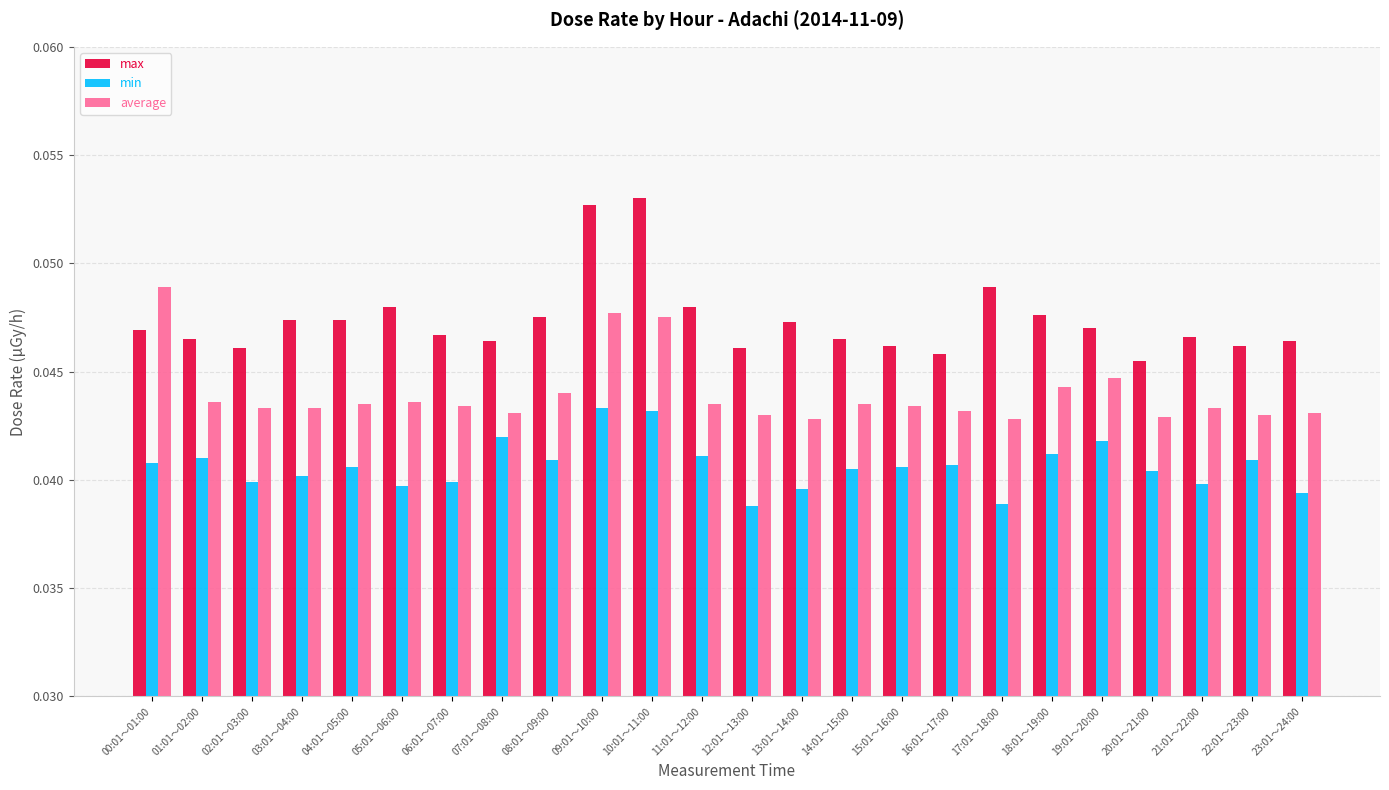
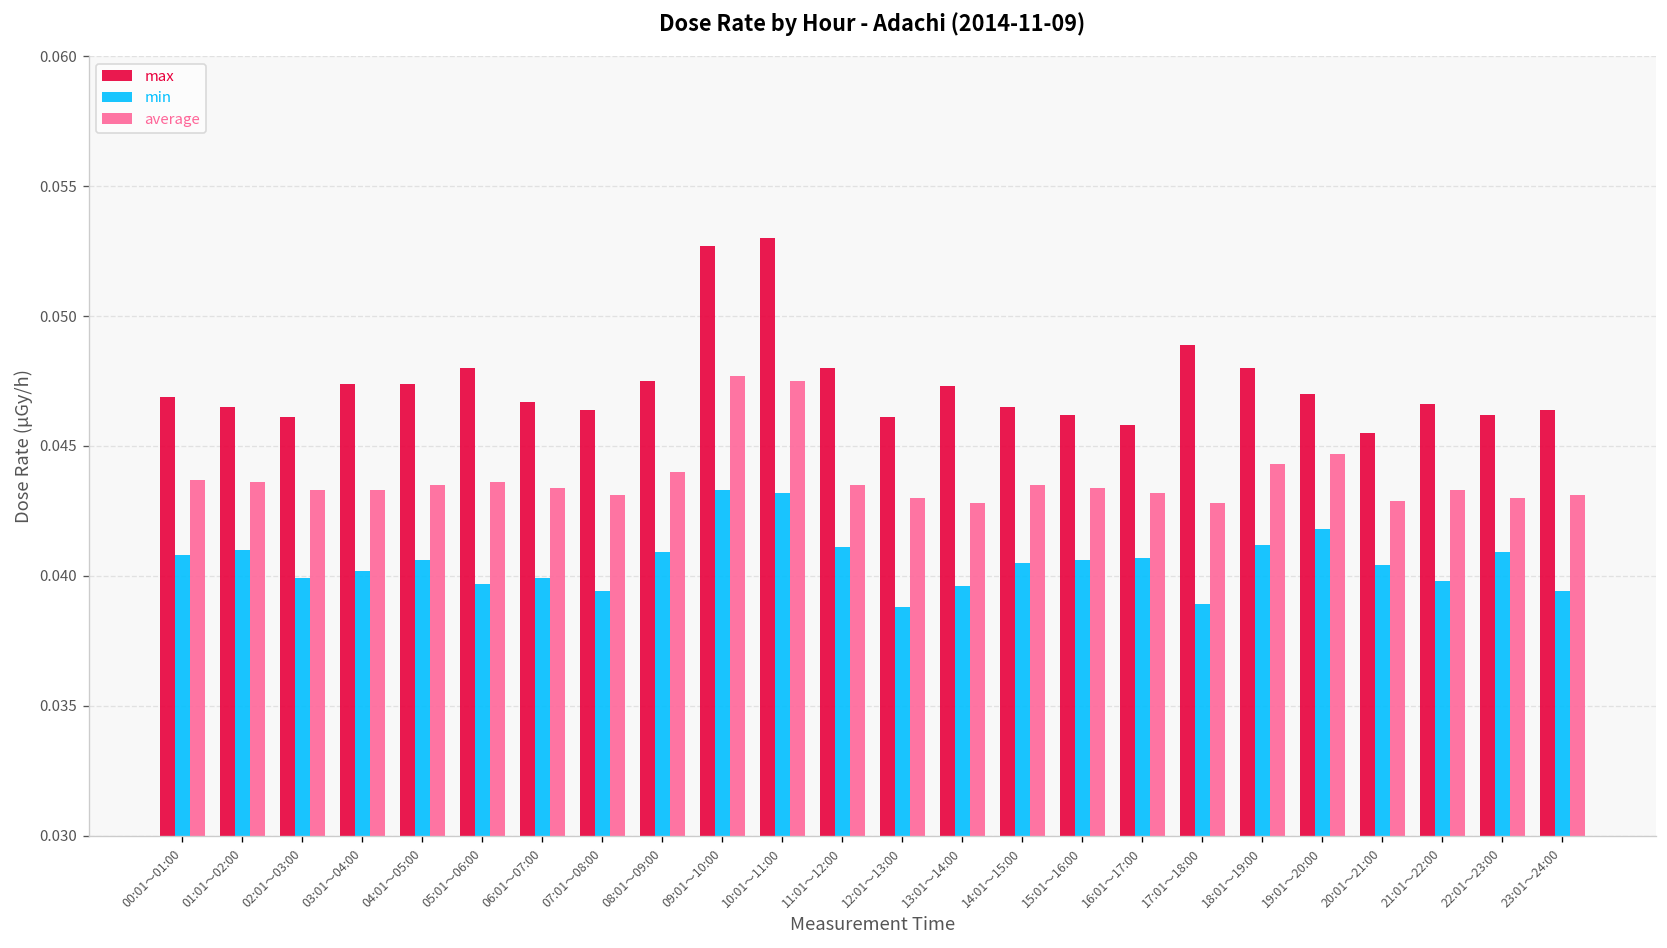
average, 00:01～01:00: 0.0489 -> 0.0437
min, 07:01～08:00: 0.0420 -> 0.0394
max, 18:01～19:00: 0.0476 -> 0.0480
